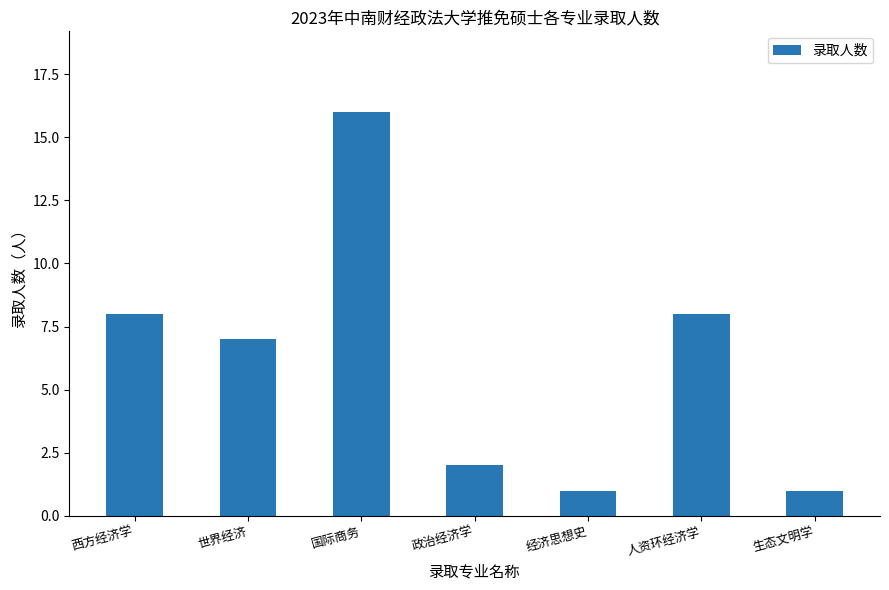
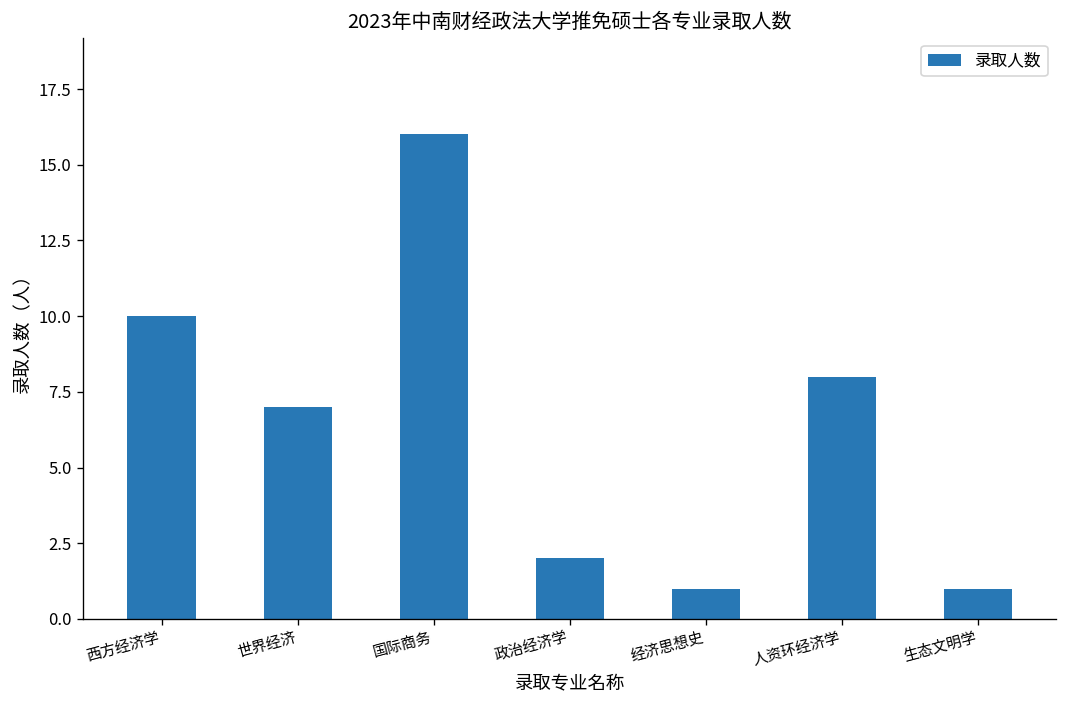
西方经济学: 8 -> 10
